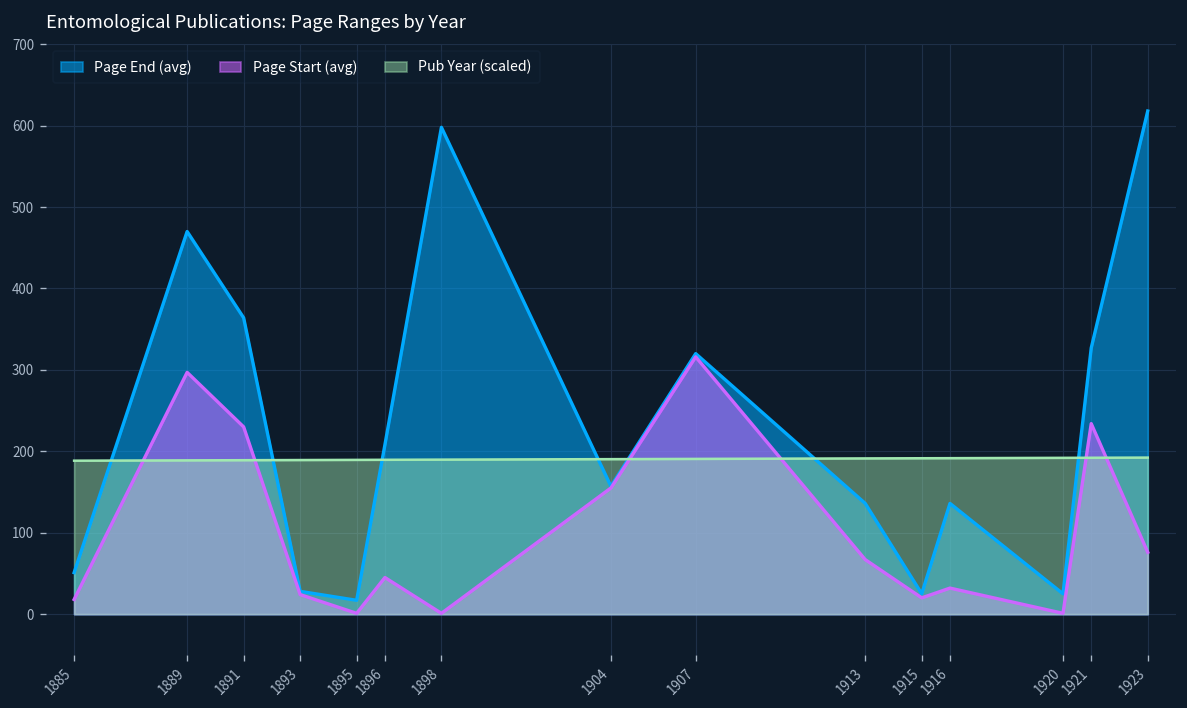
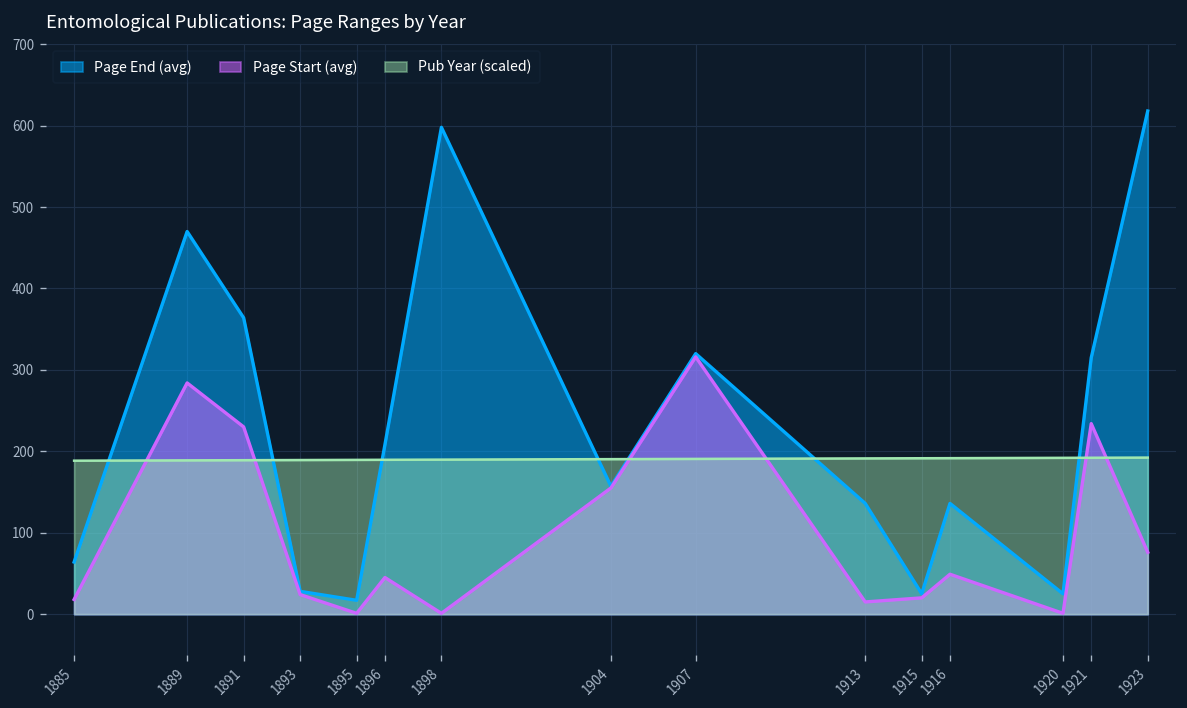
Page End (avg), 1885: 50 -> 60
Page Start (avg), 1889: 300 -> 280
Page Start (avg), 1913: 70 -> 20
Page Start (avg), 1916: 30 -> 50
Page End (avg), 1921: 330 -> 320
